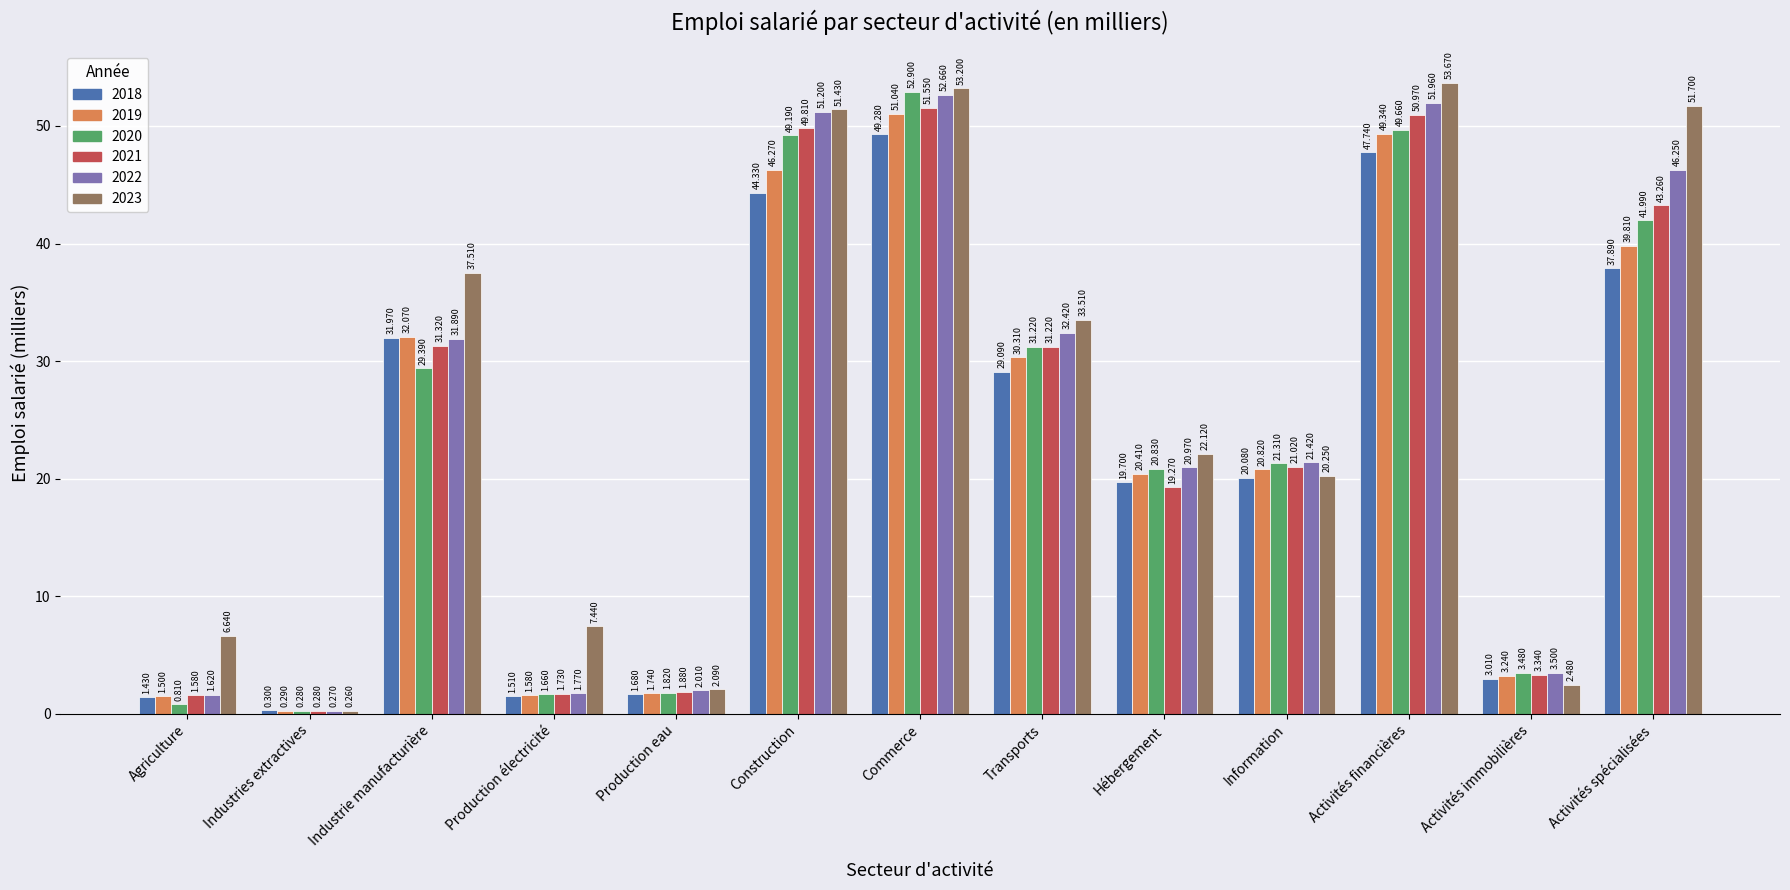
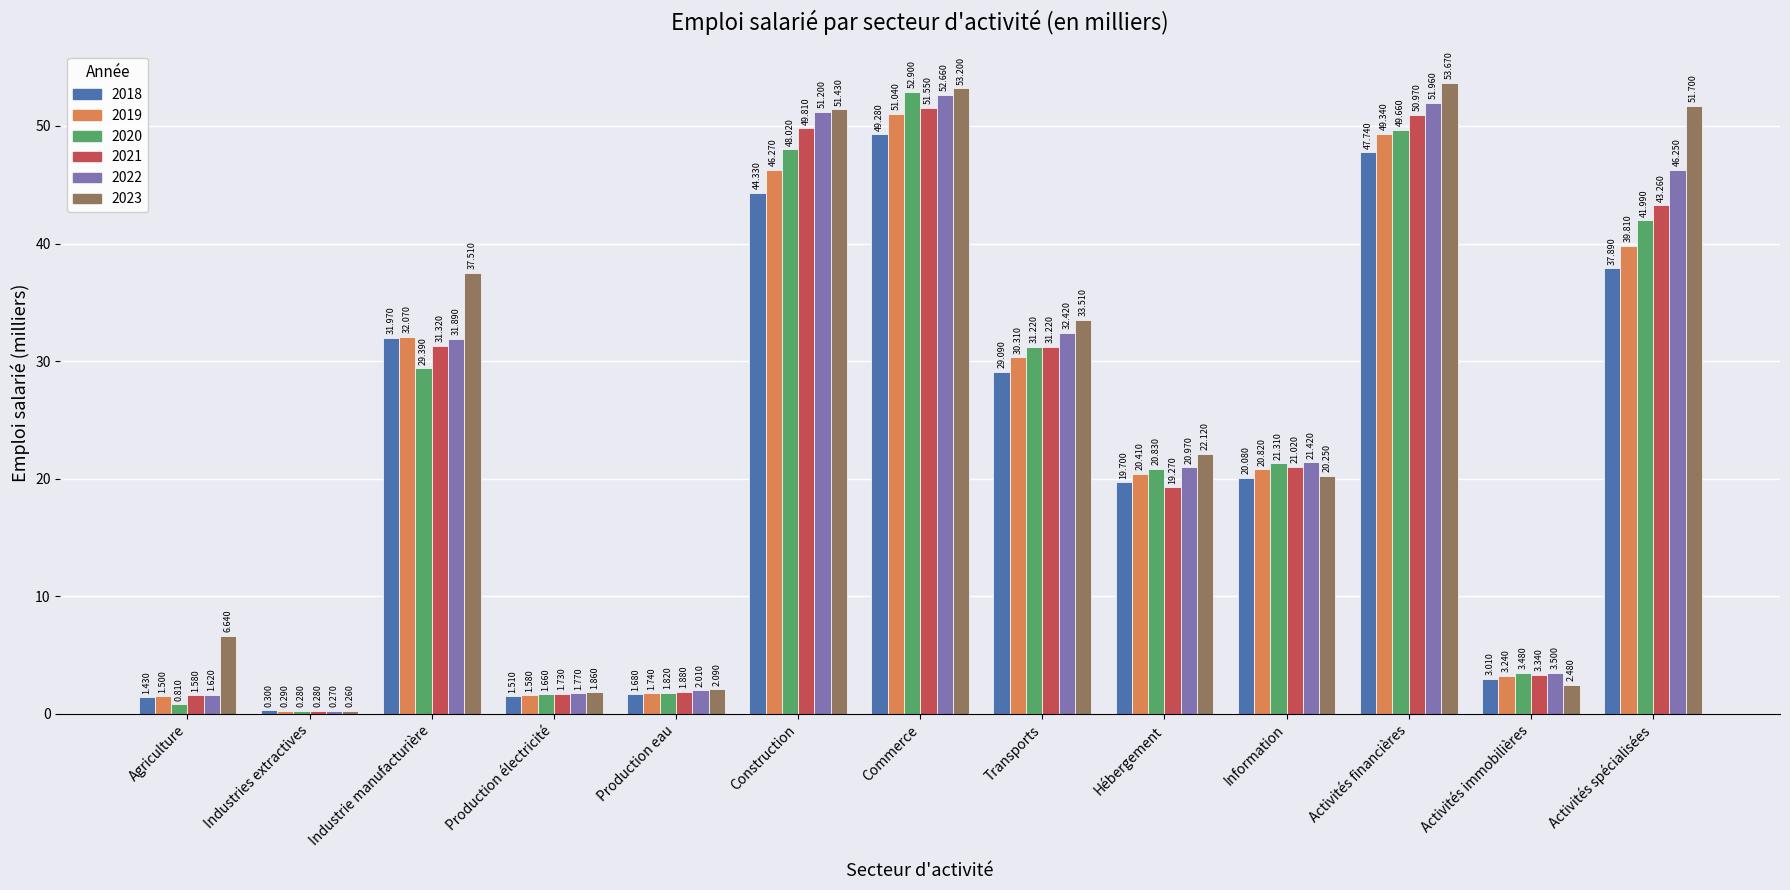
2023, Production électricité: 7.440 -> 1.860
2020, Construction: 49.190 -> 48.020
